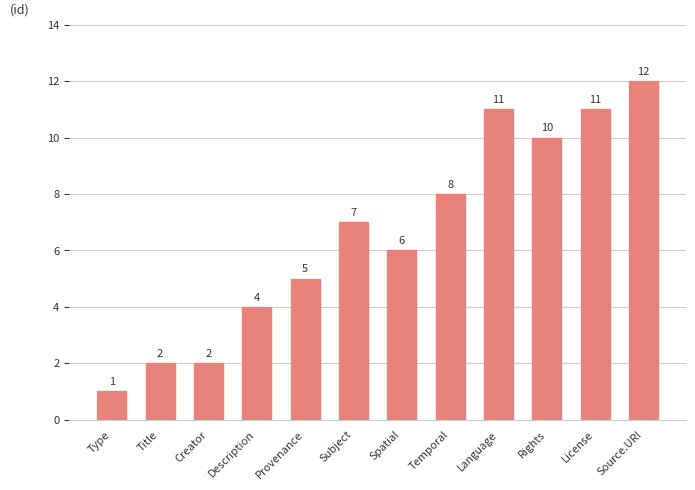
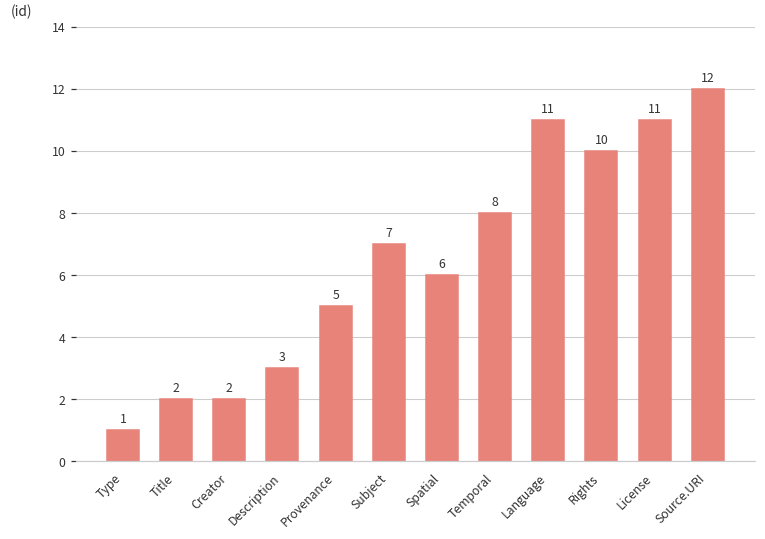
Description: 4 -> 3
